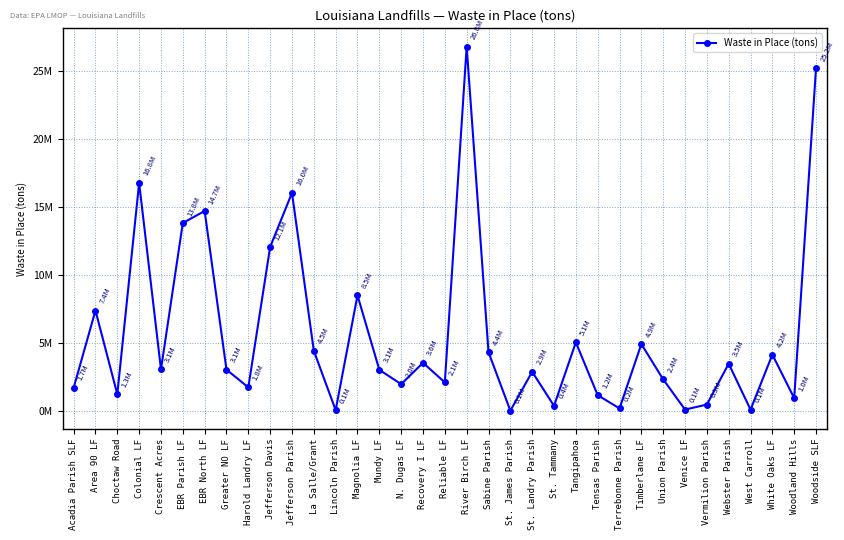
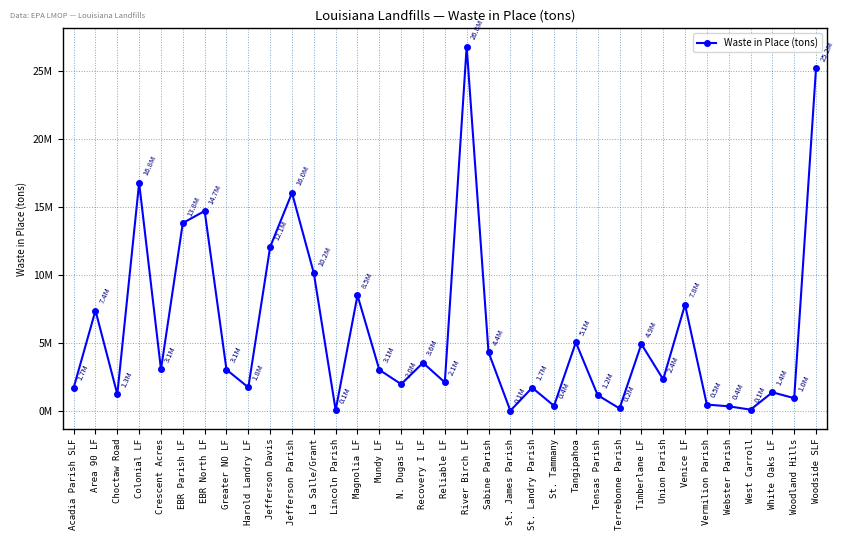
La Salle/Grant: 4.5M -> 10.2M
St. Landry Parish: 2.9M -> 1.7M
Venice LF: 0.1M -> 7.8M
Webster Parish: 3.5M -> 0.4M
White Oaks LF: 4.2M -> 1.4M
